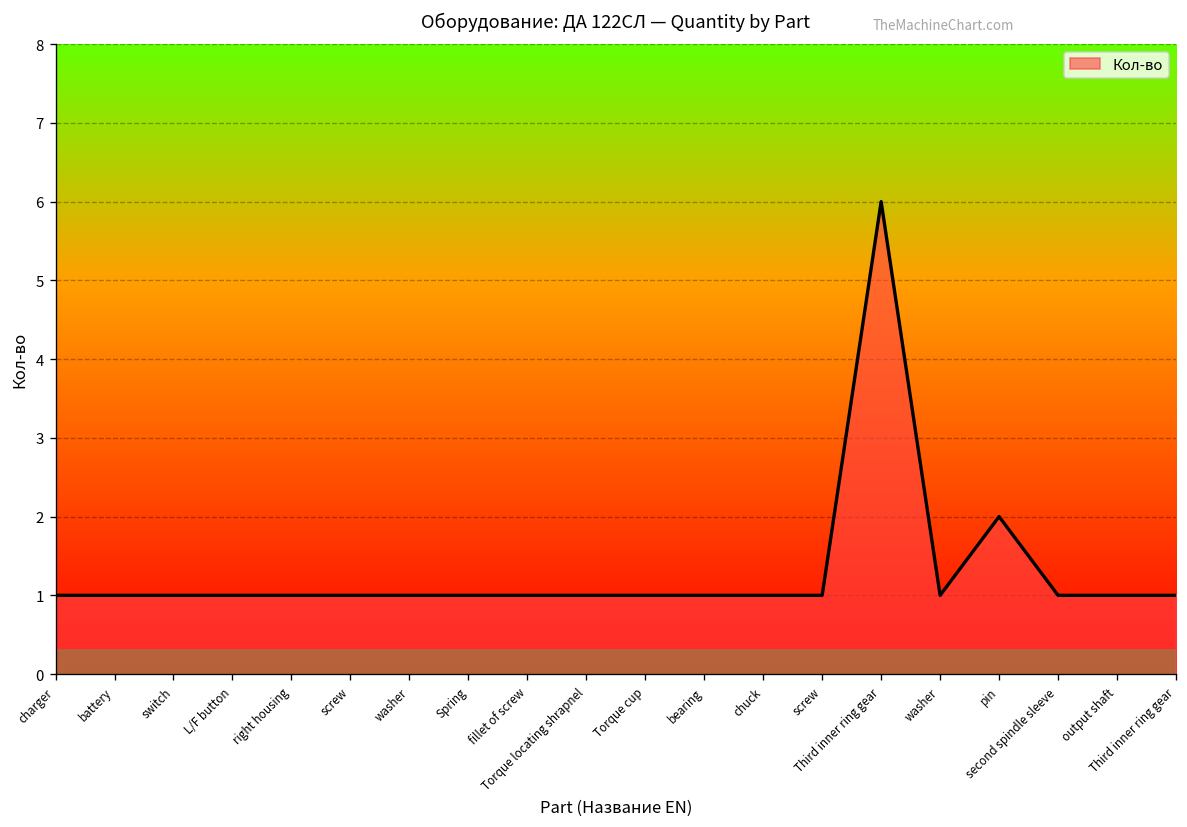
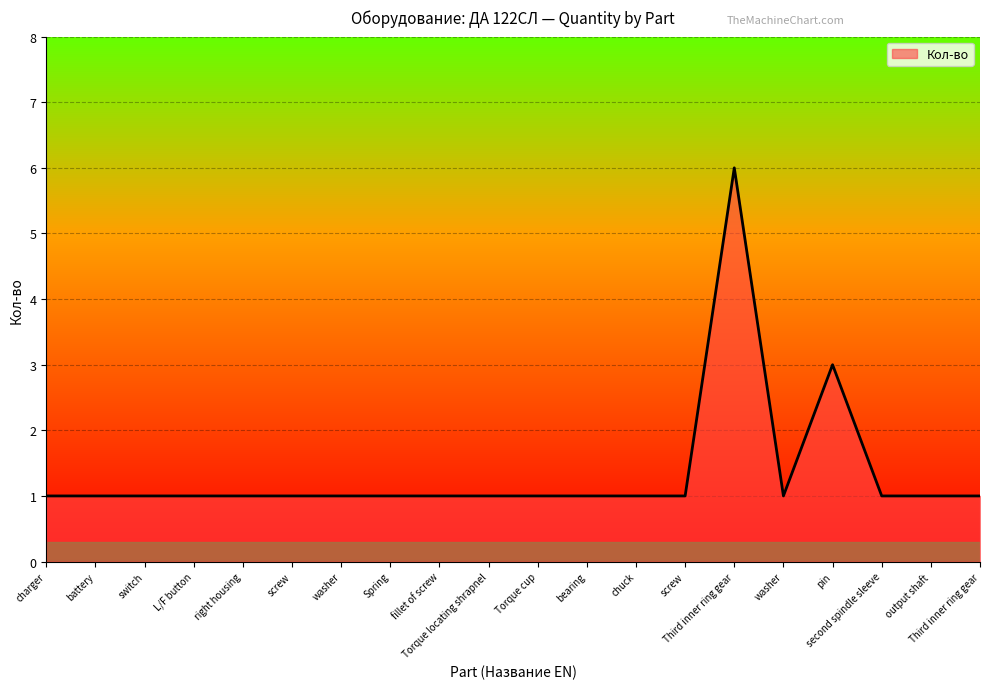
pin: 2 -> 3
